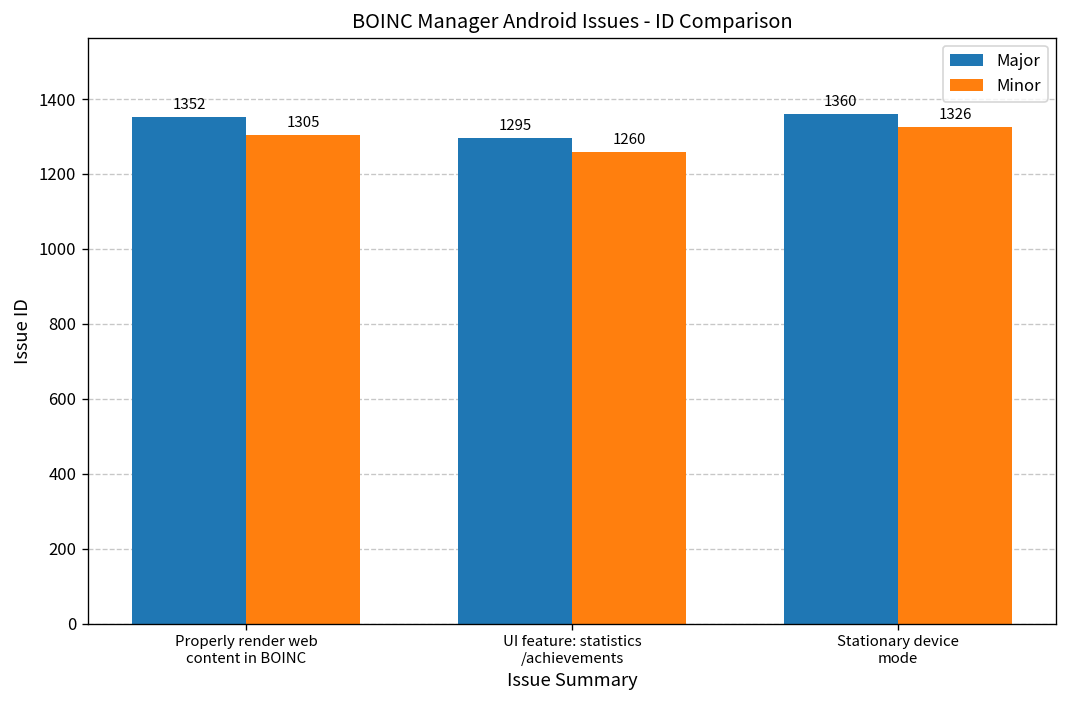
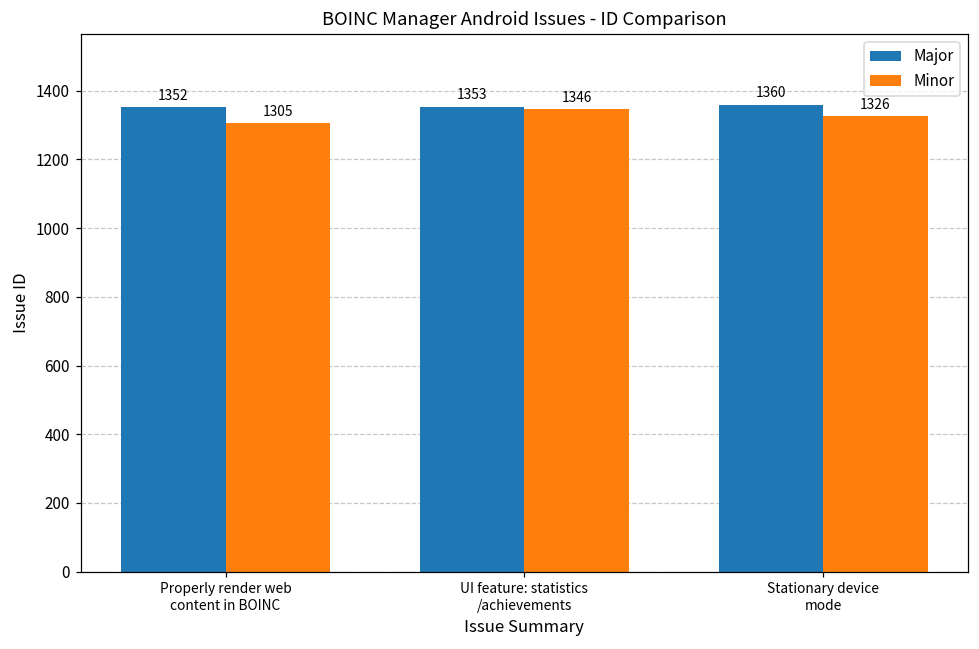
Major, UI feature: statistics /achievements: 1295 -> 1353
Minor, UI feature: statistics /achievements: 1260 -> 1346
